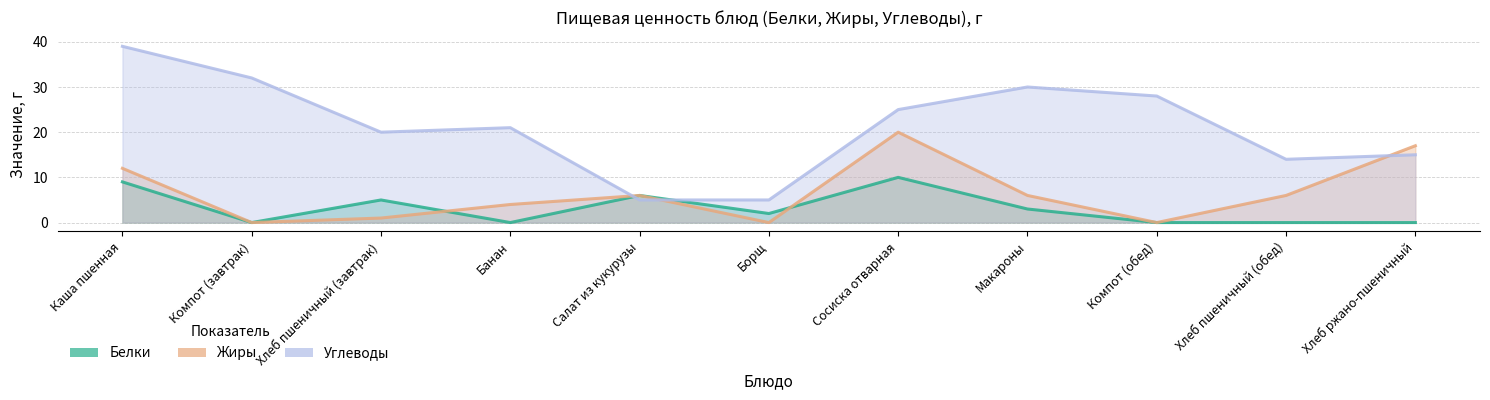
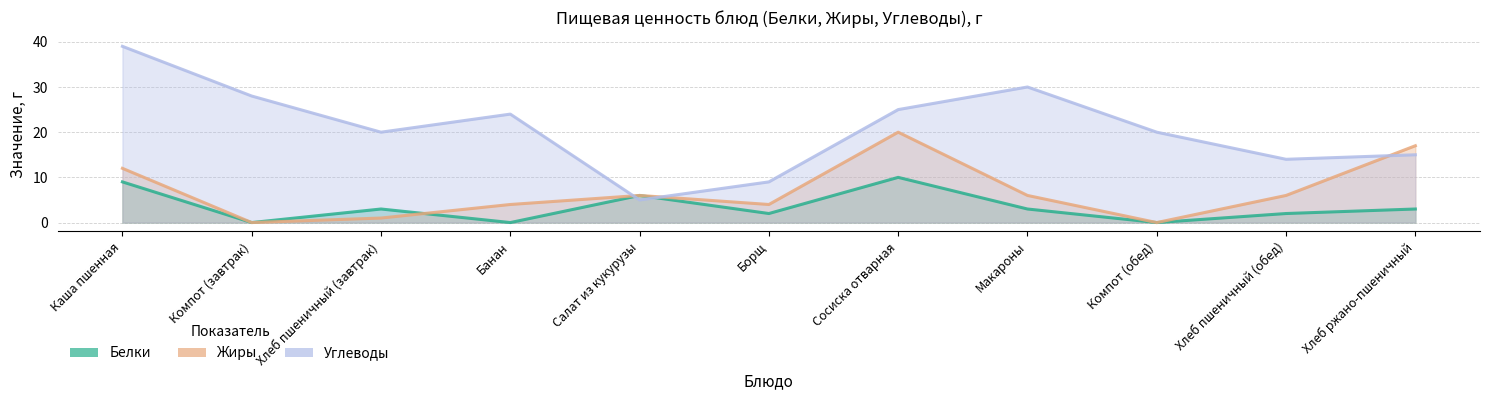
Углеводы, Компот (завтрак): 32 -> 28
Белки, Хлеб пшеничный (завтрак): 5 -> 3
Углеводы, Банан: 21 -> 24
Жиры, Борщ: 0 -> 4
Углеводы, Борщ: 5 -> 9
Углеводы, Компот (обед): 28 -> 20
Белки, Хлеб пшеничный (обед): 0 -> 2
Белки, Хлеб ржано-пшеничный: 0 -> 3
